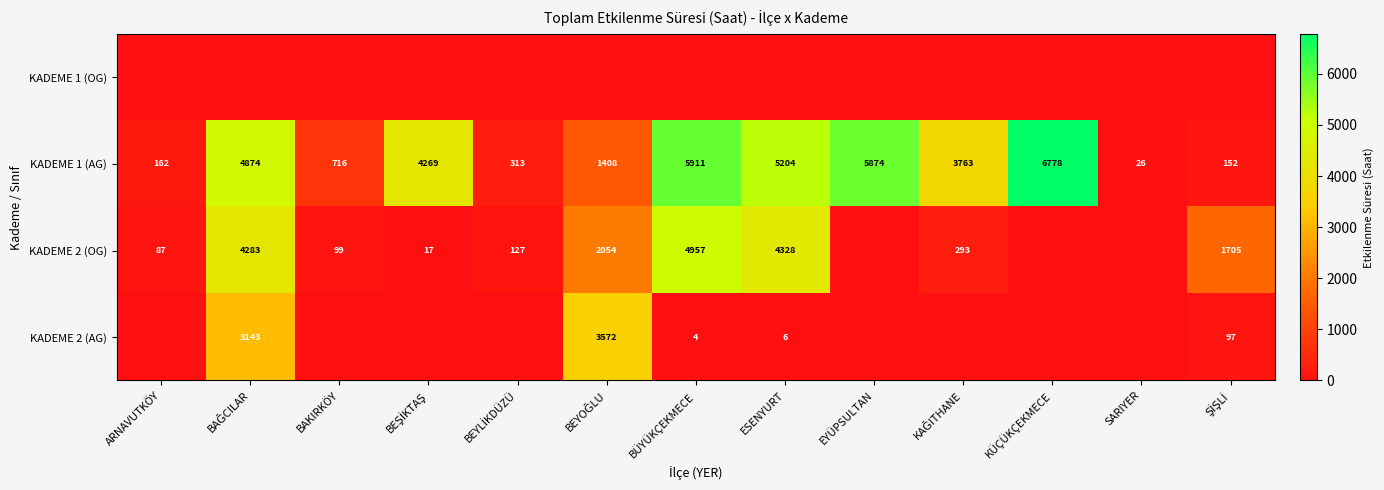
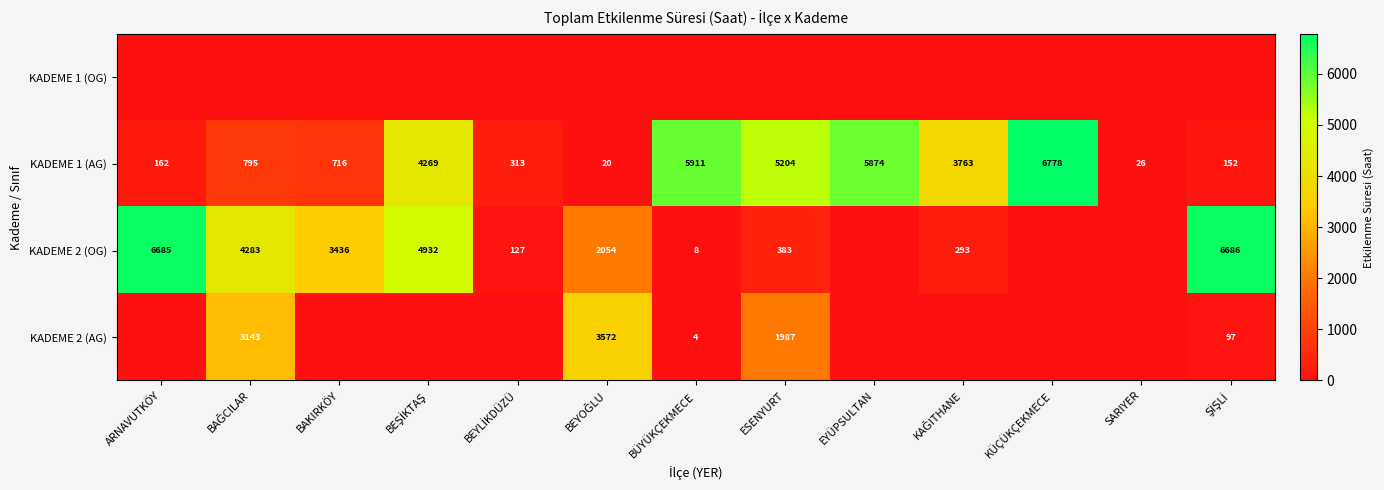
KADEME 1 (AG), BAĞCILAR: 4874 -> 795
KADEME 1 (AG), BEYOĞLU: 1408 -> 20
KADEME 2 (OG), ARNAVUTKÖY: 87 -> 6685
KADEME 2 (OG), BAKIRKÖY: 99 -> 3436
KADEME 2 (OG), BEŞİKTAŞ: 17 -> 4932
KADEME 2 (OG), BÜYÜKÇEKMECE: 4957 -> 8
KADEME 2 (OG), ESENYURT: 4328 -> 383
KADEME 2 (OG), ŞİŞLİ: 1705 -> 6686
KADEME 2 (AG), ESENYURT: 6 -> 1987
